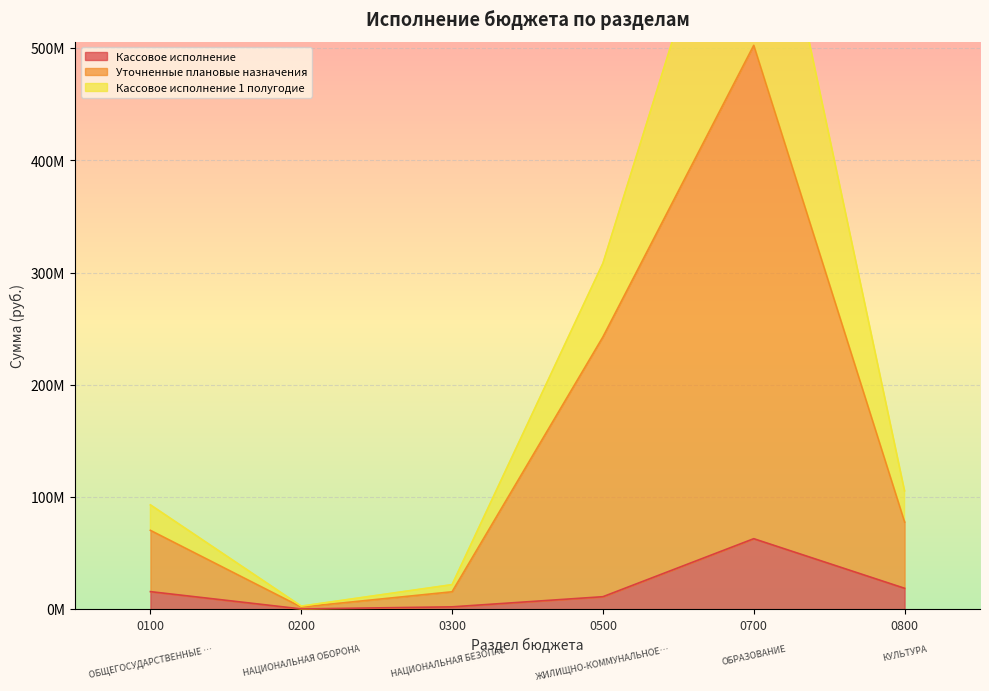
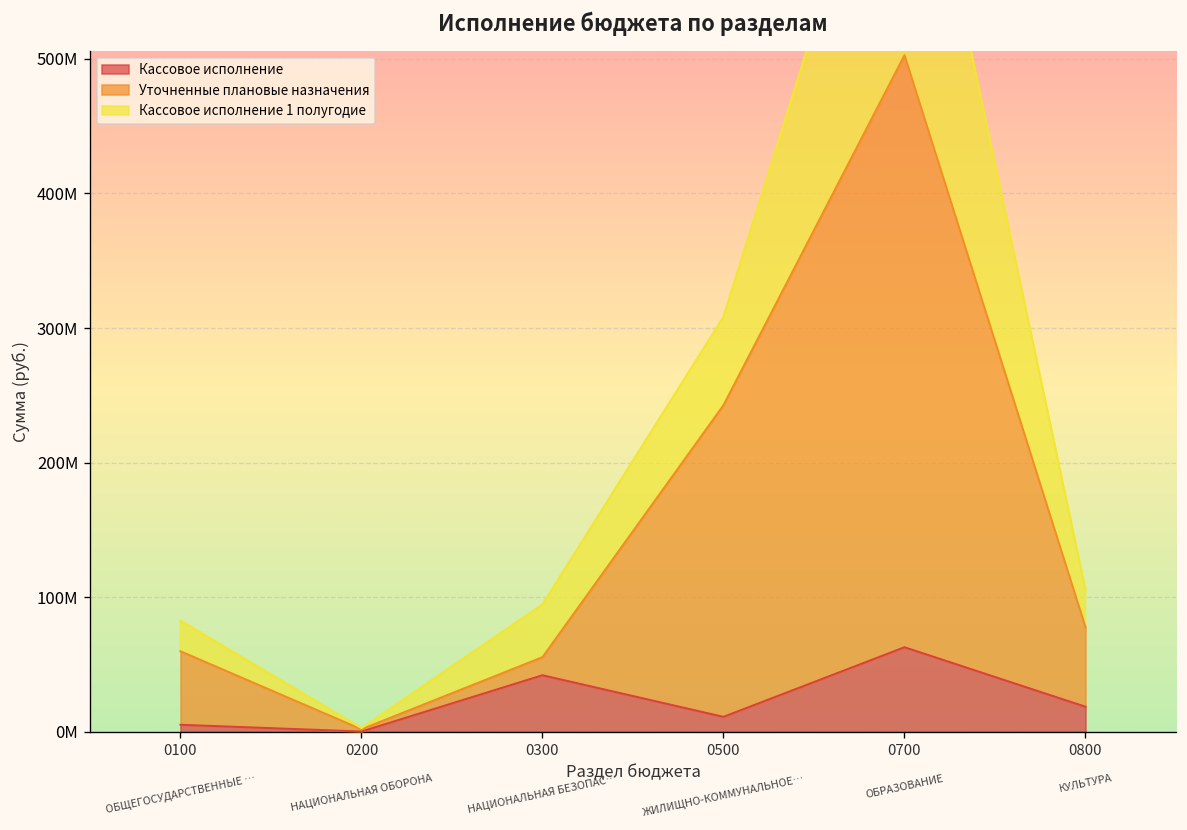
Кассовое исполнение, 0100: 16000000 -> 5000000
Кассовое исполнение, 0300: 2000000 -> 42000000
Кассовое исполнение 1 полугодие, 0300: 6000000 -> 39000000
